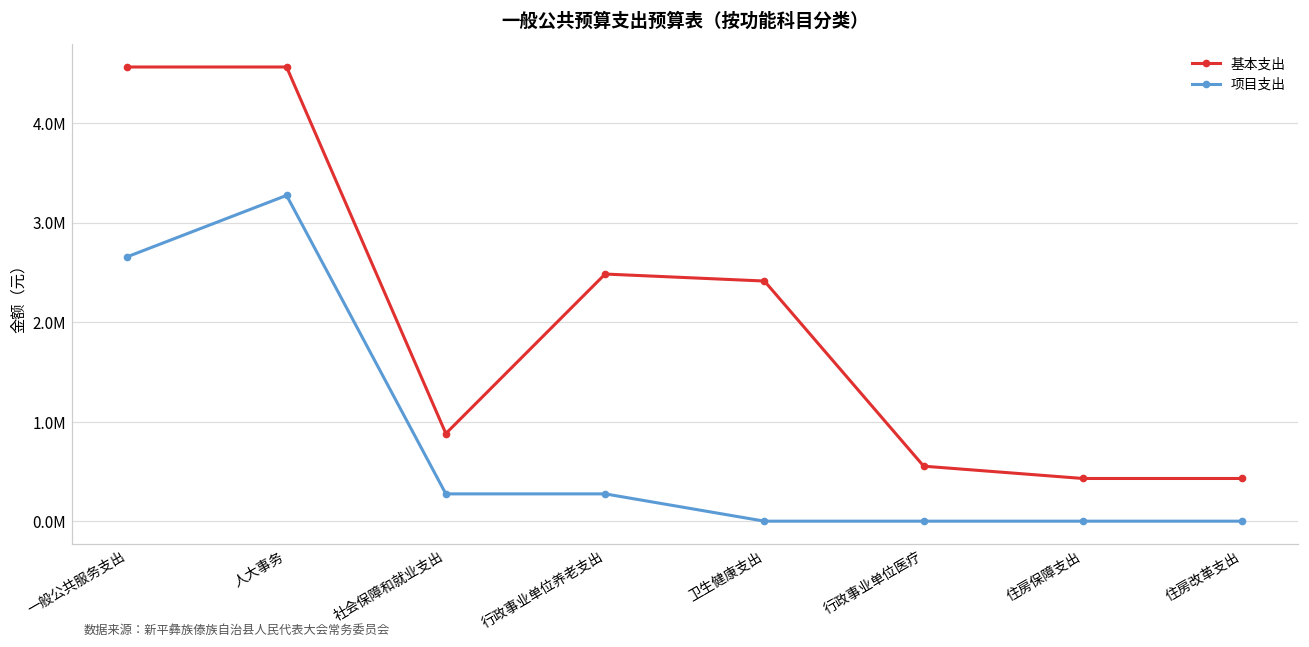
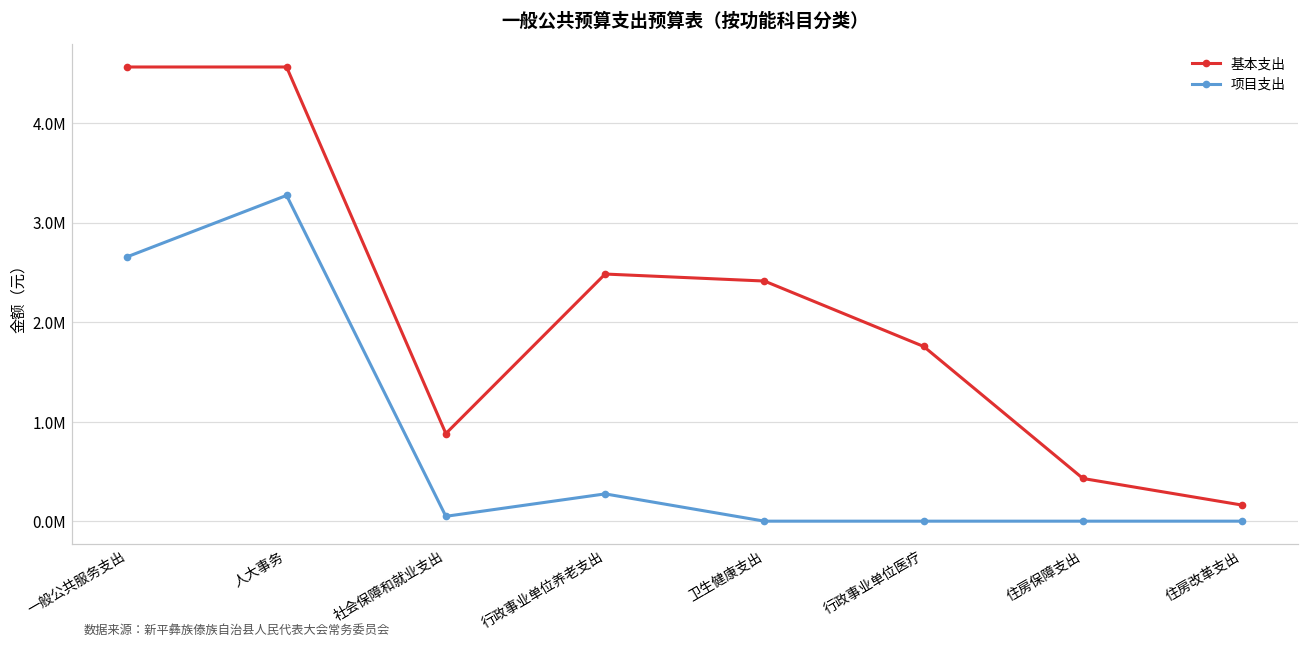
项目支出, 社会保障和就业支出: 300000 -> 0
基本支出, 行政事业单位医疗: 600000 -> 1800000
基本支出, 住房改革支出: 400000 -> 200000
